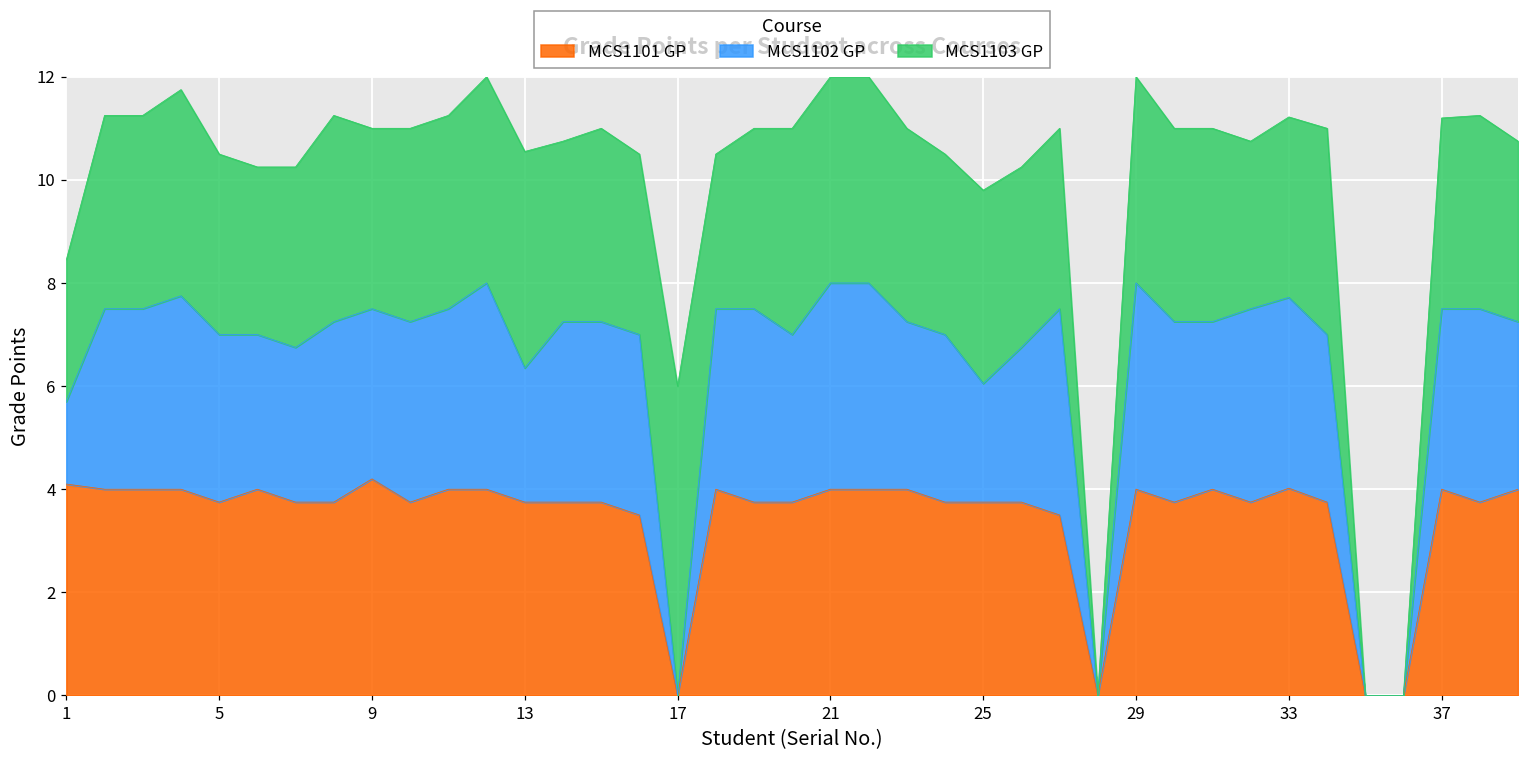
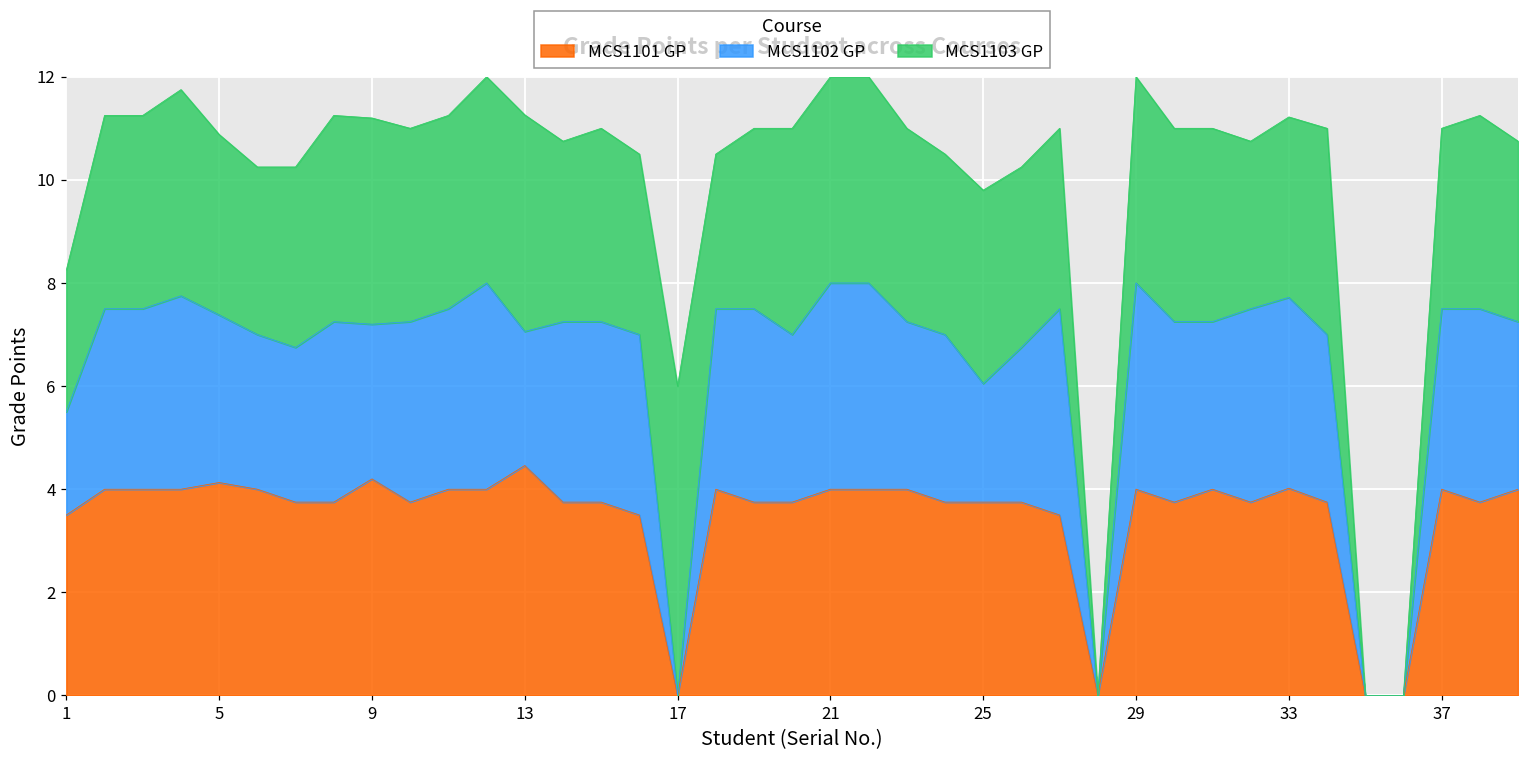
MCS1101 GP, 1: 4.1 -> 3.5
MCS1102 GP, 1: 1.6 -> 2.0
MCS1101 GP, 5: 3.8 -> 4.1
MCS1102 GP, 9: 3.3 -> 3.0
MCS1103 GP, 9: 3.5 -> 4.0
MCS1101 GP, 13: 3.8 -> 4.5
MCS1103 GP, 37: 3.7 -> 3.5
